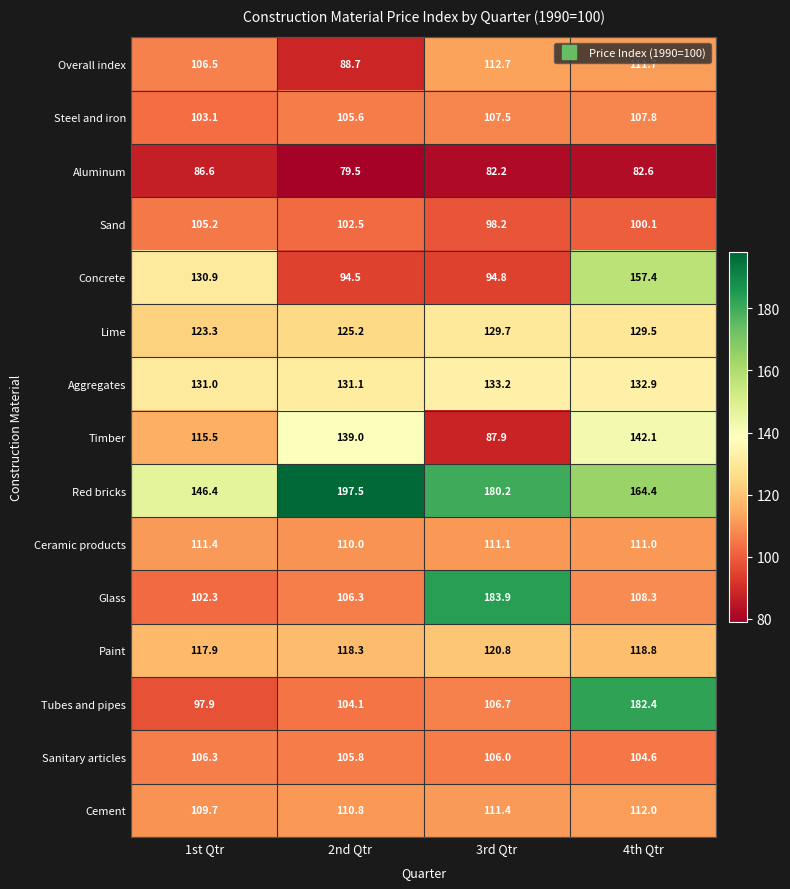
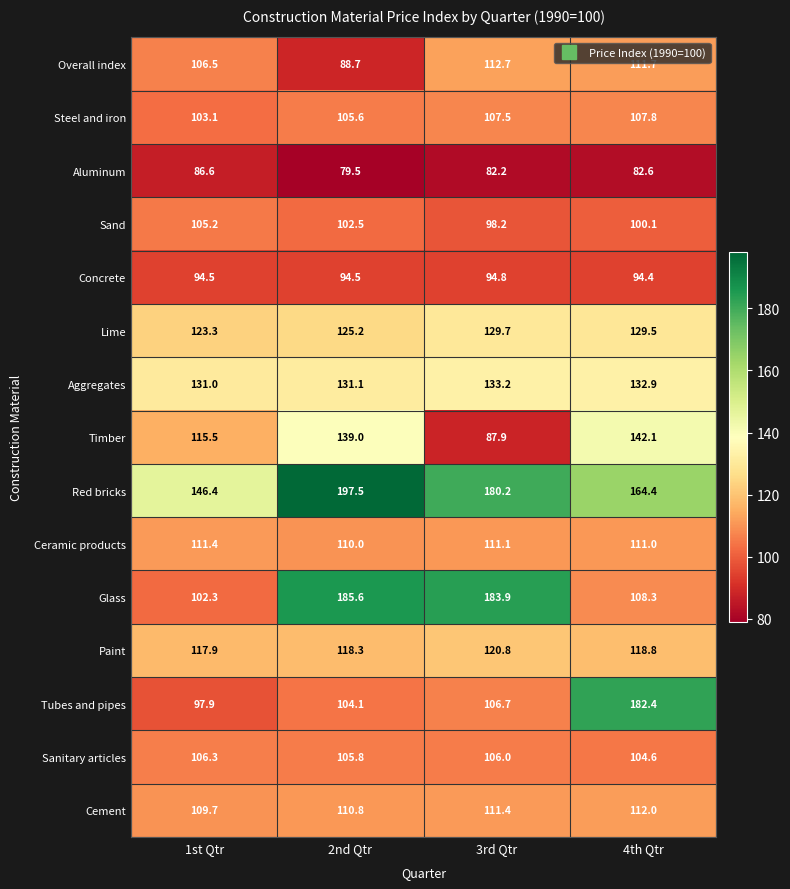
Concrete, 1st Qtr: 130.9 -> 94.5
Concrete, 4th Qtr: 157.4 -> 94.4
Glass, 2nd Qtr: 106.3 -> 185.6
